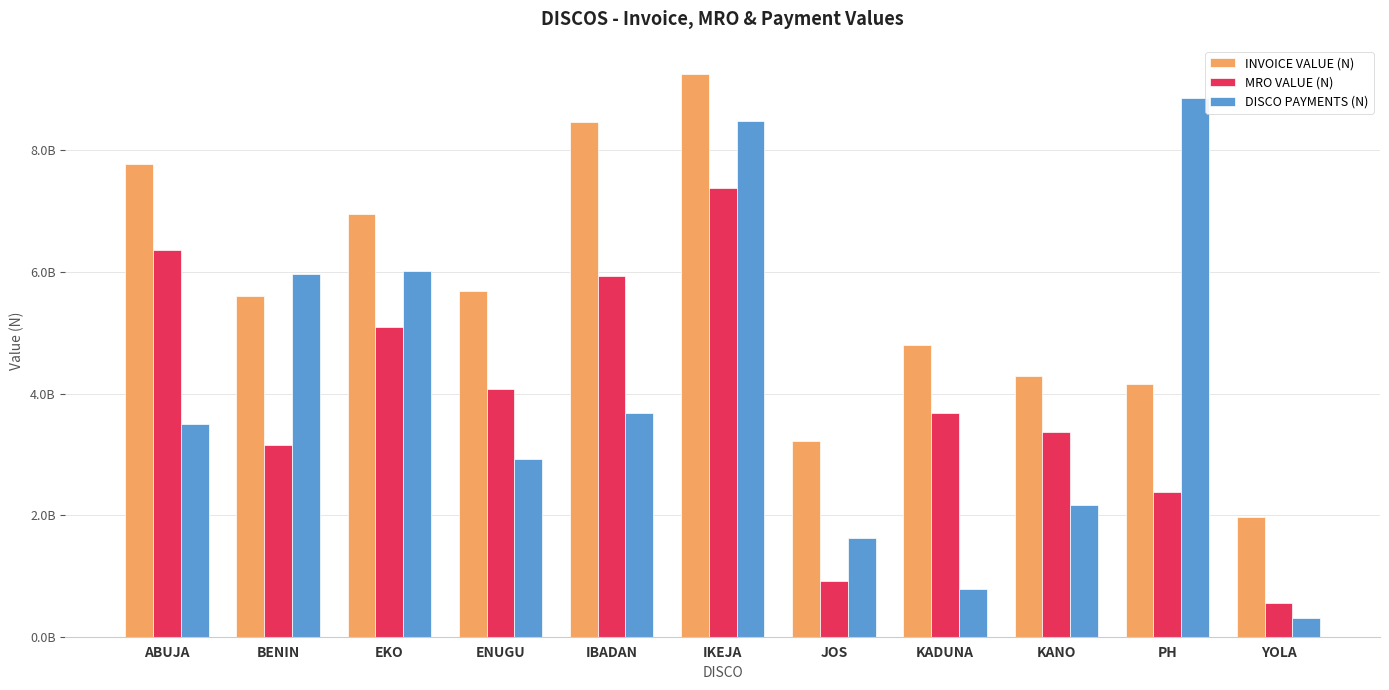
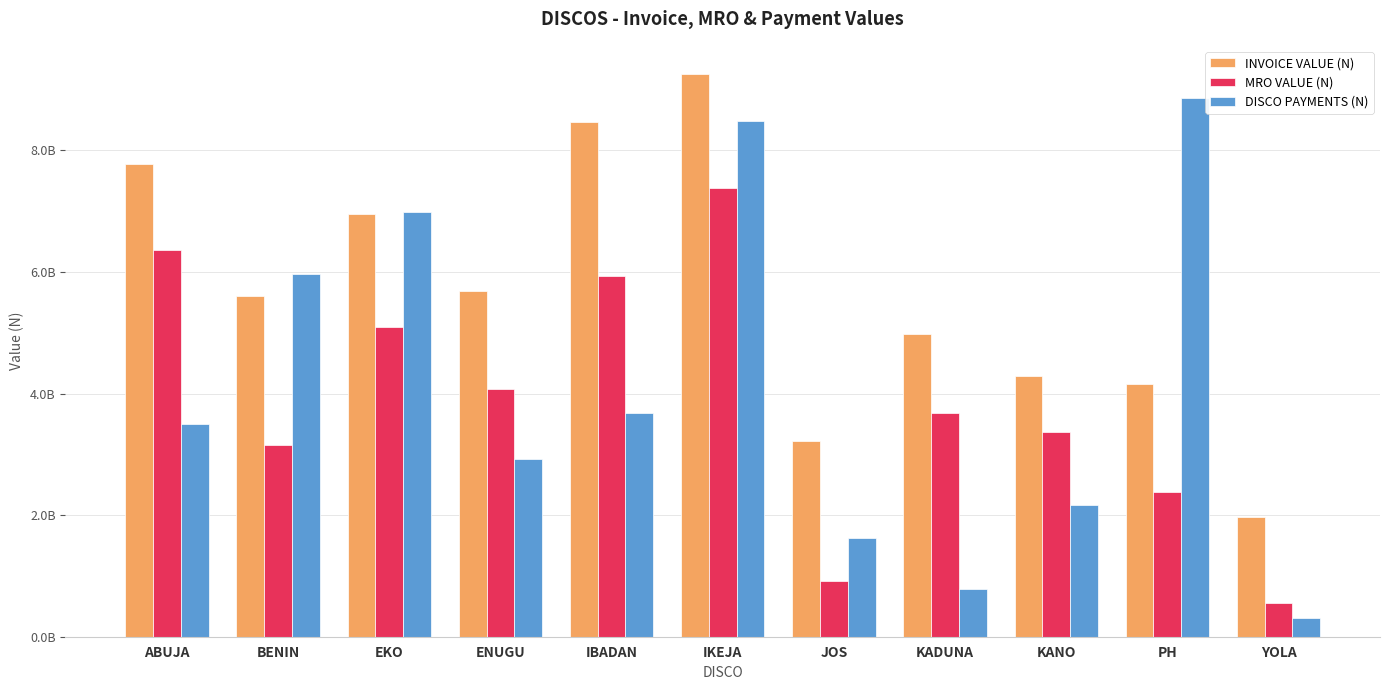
DISCO PAYMENTS (N), EKO: 6000000000 -> 7000000000
INVOICE VALUE (N), KADUNA: 4800000000 -> 5000000000
